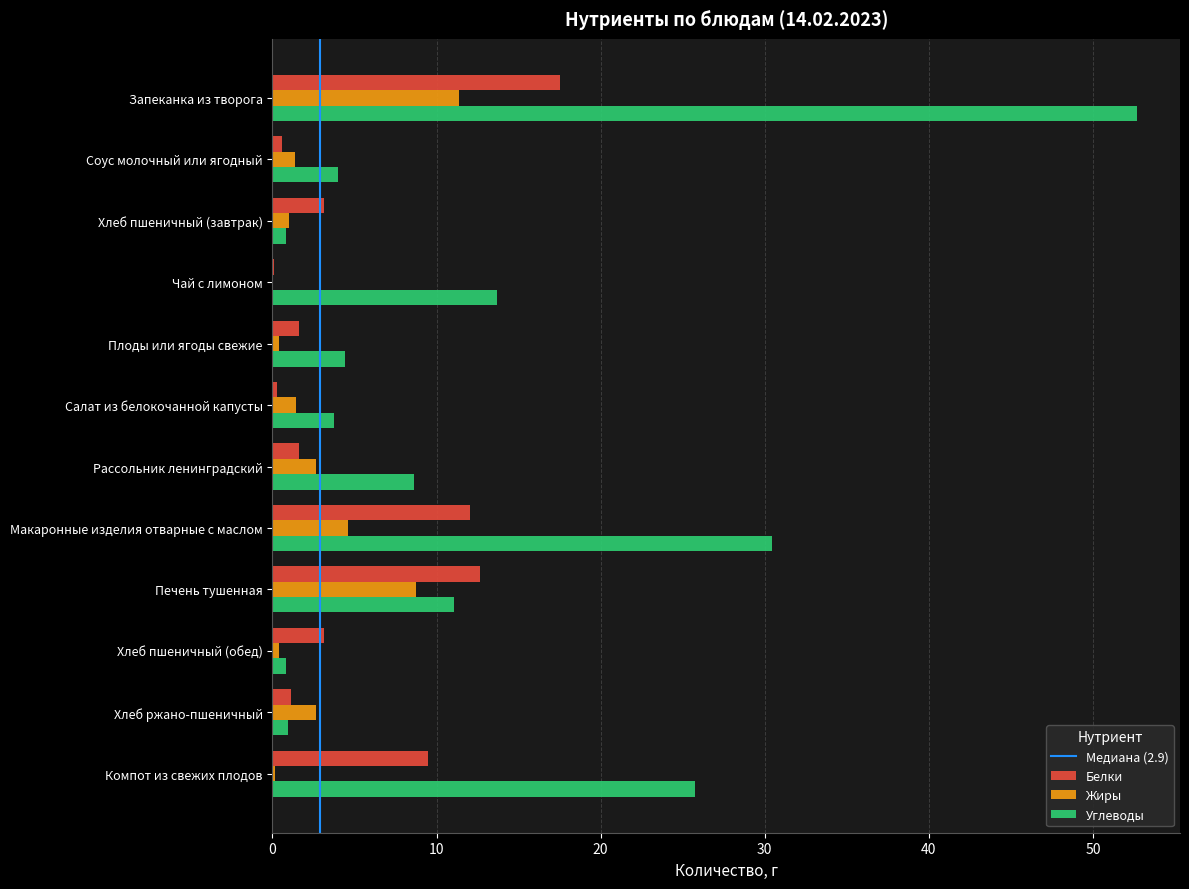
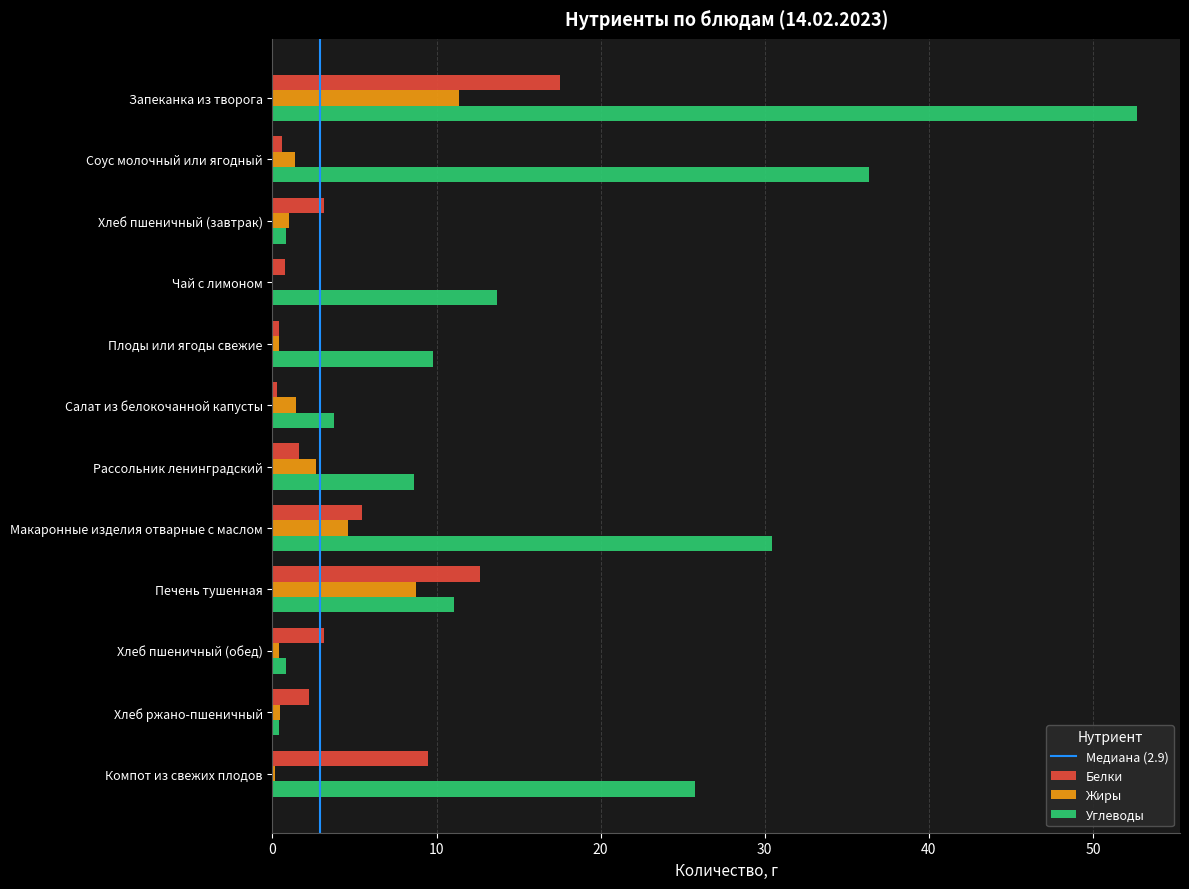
Углеводы, Соус молочный или ягодный: 4.0 -> 36.4
Белки, Чай с лимоном: 0.1 -> 0.7
Белки, Плоды или ягоды свежие: 1.6 -> 0.4
Углеводы, Плоды или ягоды свежие: 4.4 -> 9.8
Белки, Макаронные изделия отварные с маслом: 12.1 -> 5.5
Белки, Хлеб ржано-пшеничный: 1.2 -> 2.2
Жиры, Хлеб ржано-пшеничный: 2.6 -> 0.4
Углеводы, Хлеб ржано-пшеничный: 1.0 -> 0.4
